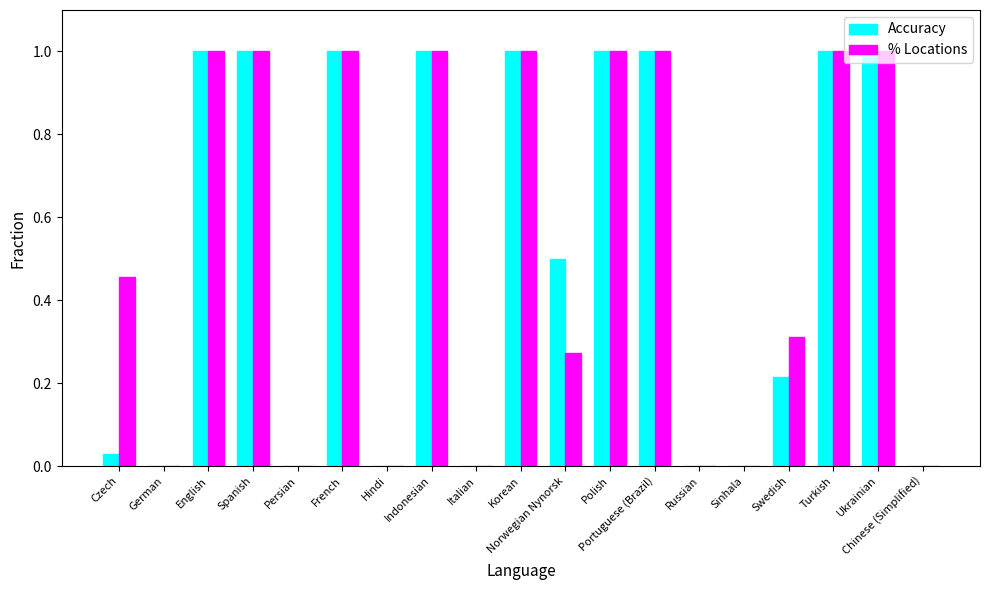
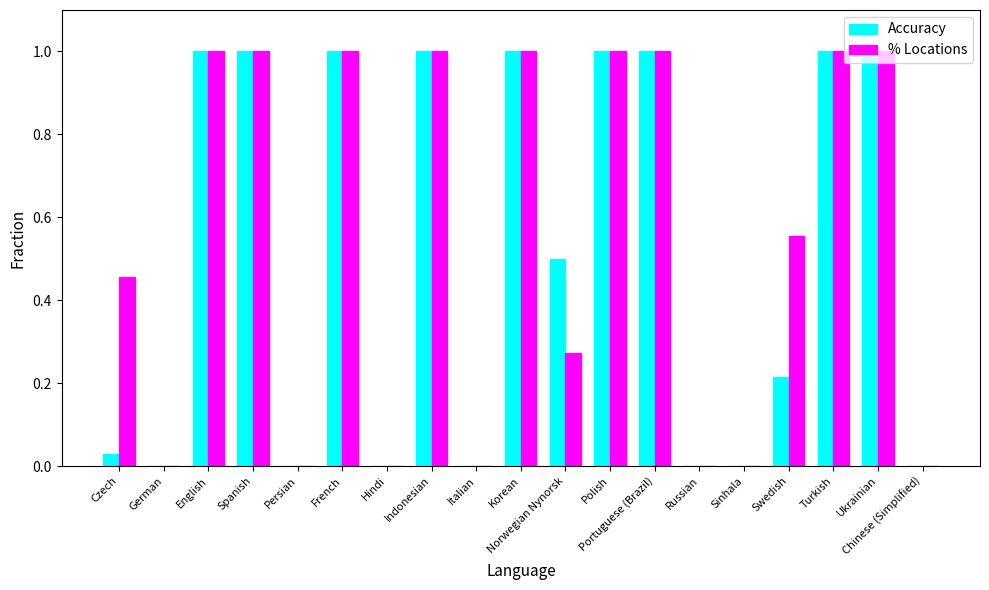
% Locations, Swedish: 0.31 -> 0.55
